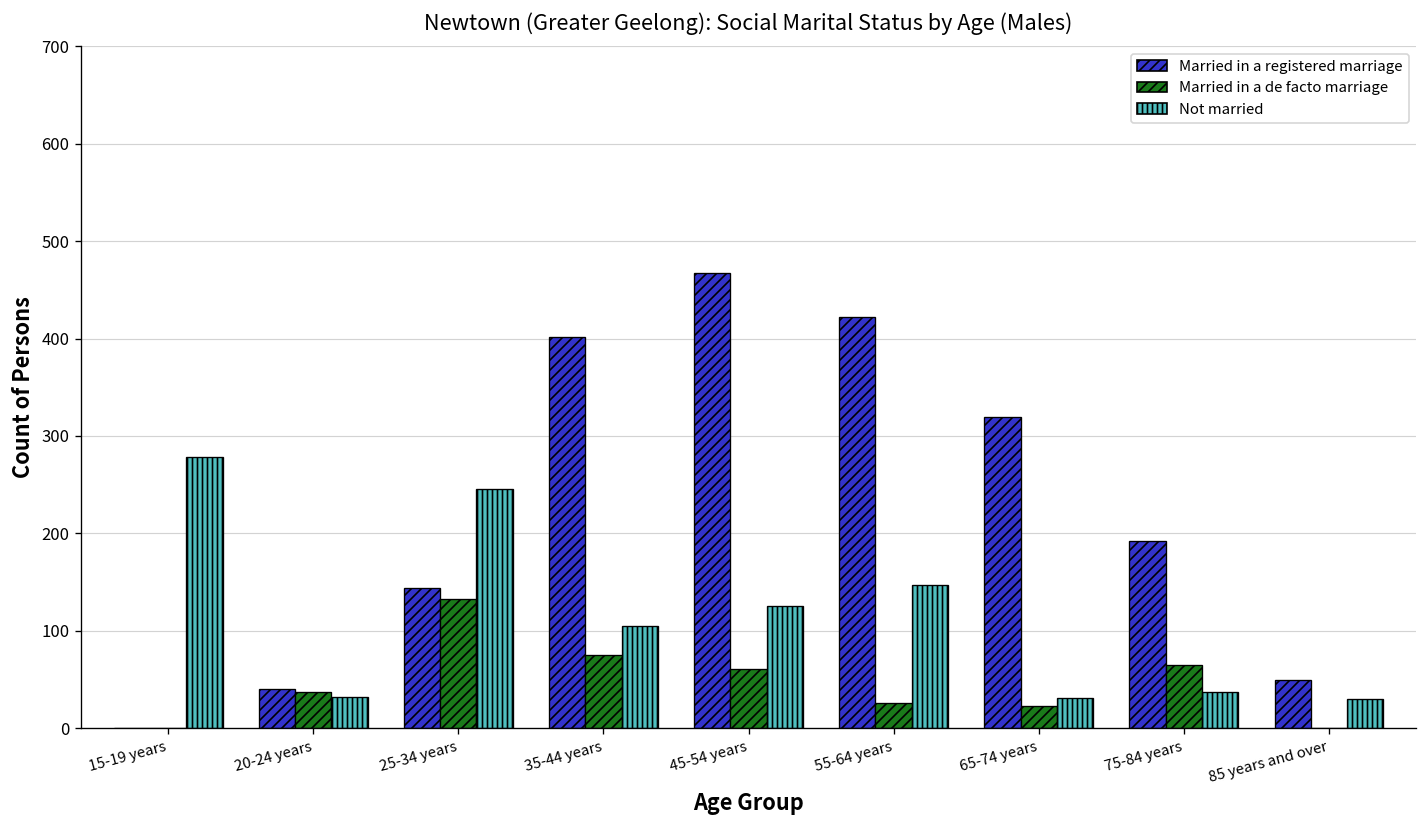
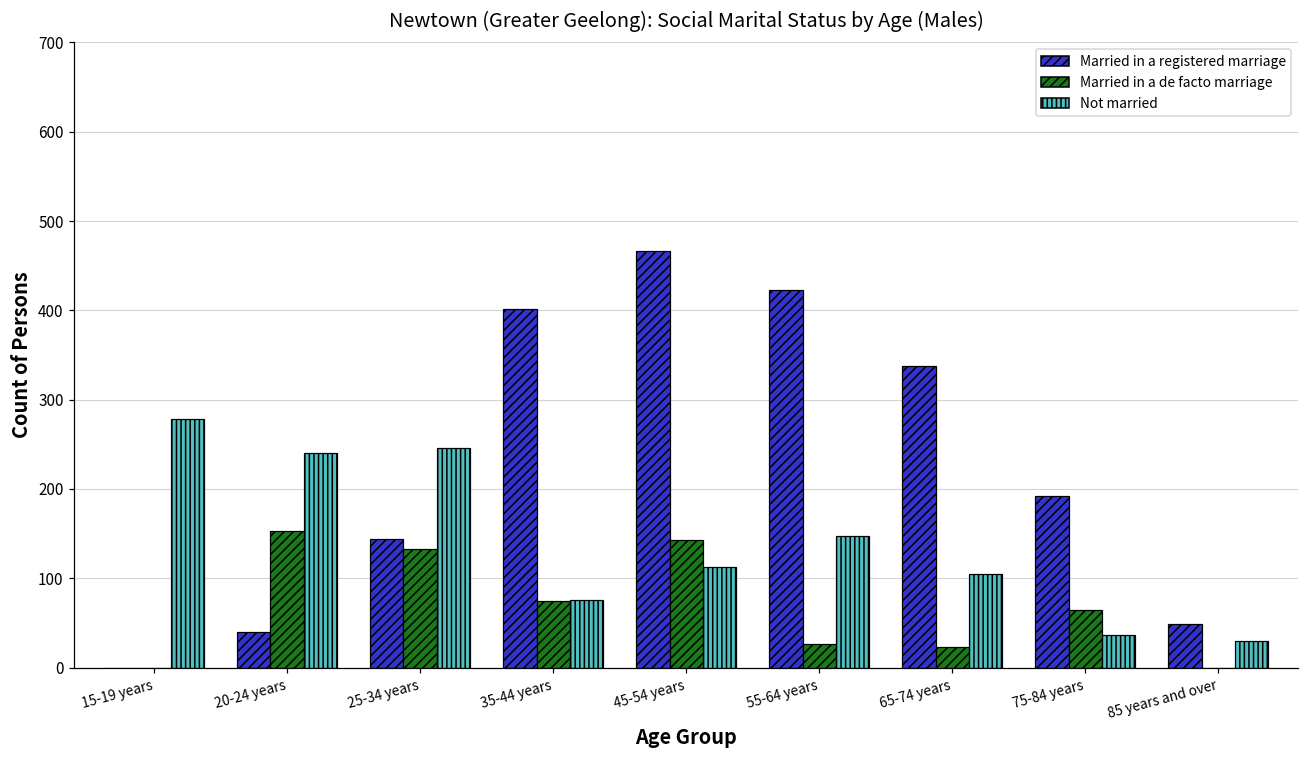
Married in a de facto marriage, 20-24 years: 40 -> 150
Not married, 20-24 years: 30 -> 240
Not married, 35-44 years: 110 -> 80
Married in a de facto marriage, 45-54 years: 60 -> 140
Not married, 45-54 years: 130 -> 110
Married in a registered marriage, 65-74 years: 320 -> 340
Not married, 65-74 years: 30 -> 110
